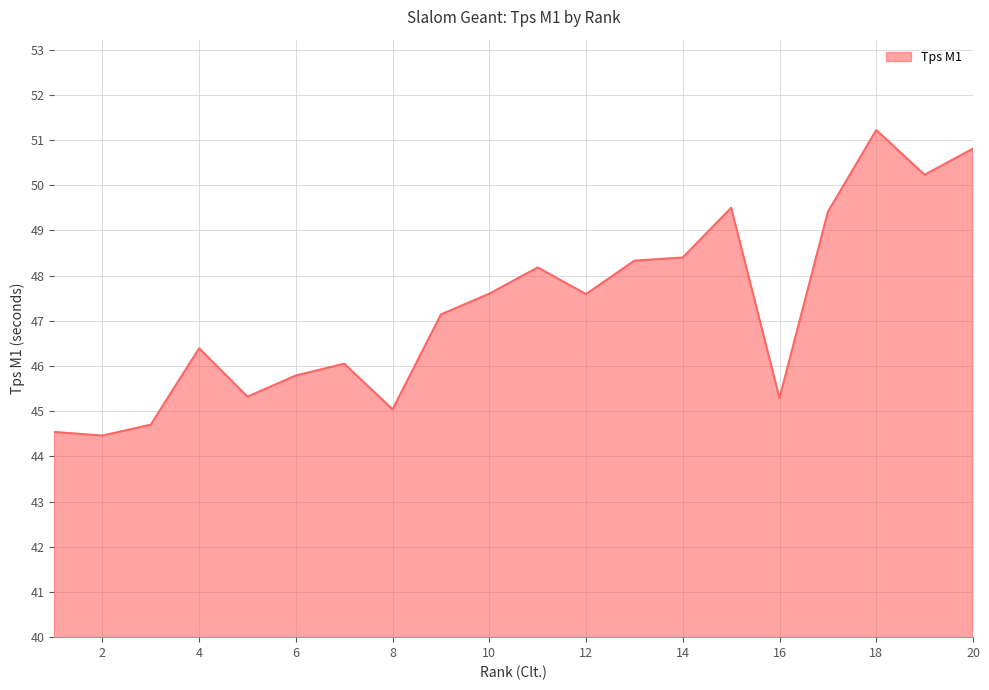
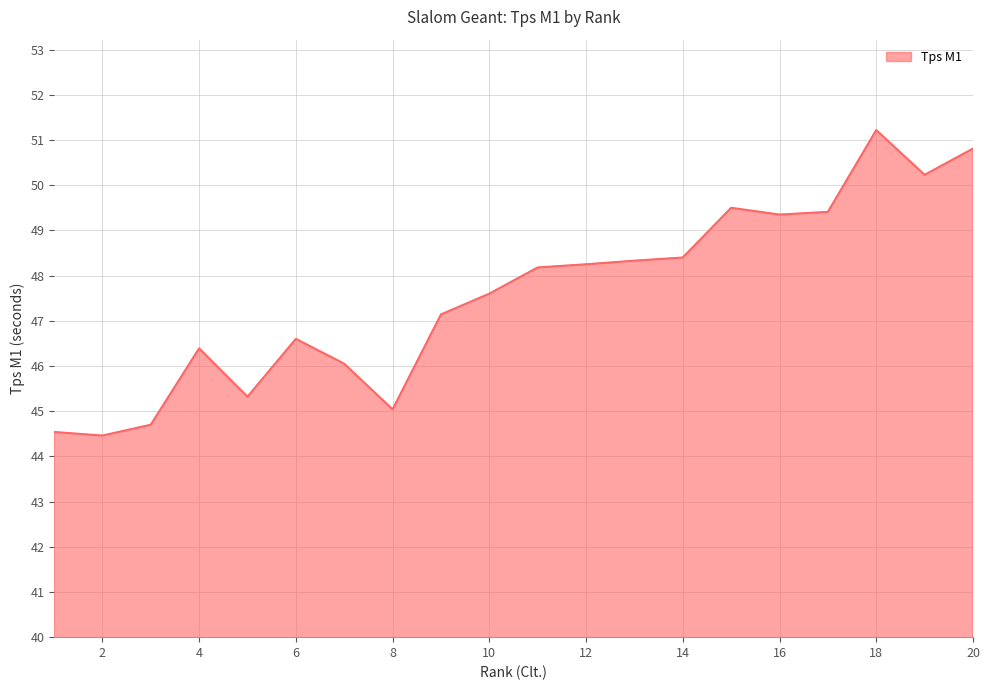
6: 45.8 -> 46.6
12: 47.6 -> 48.3
16: 45.3 -> 49.4
